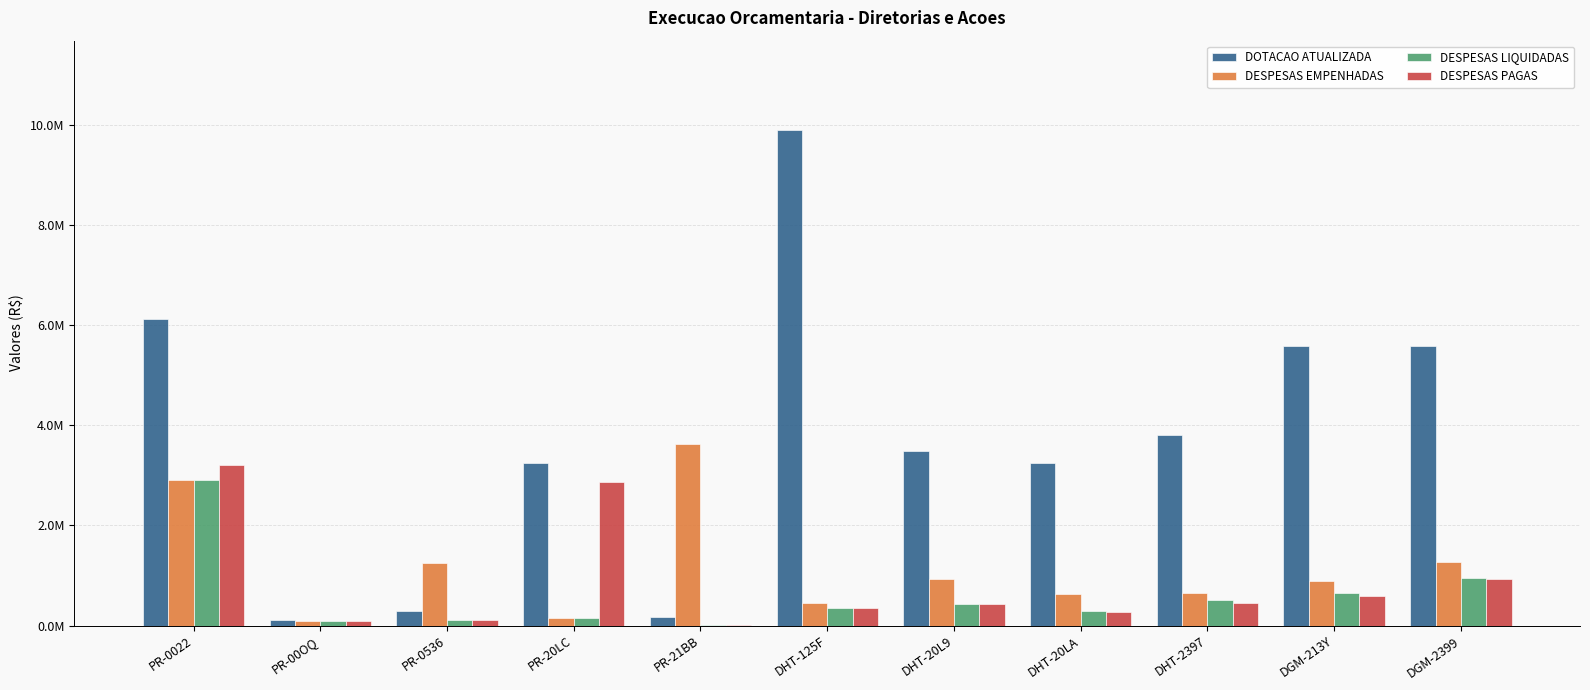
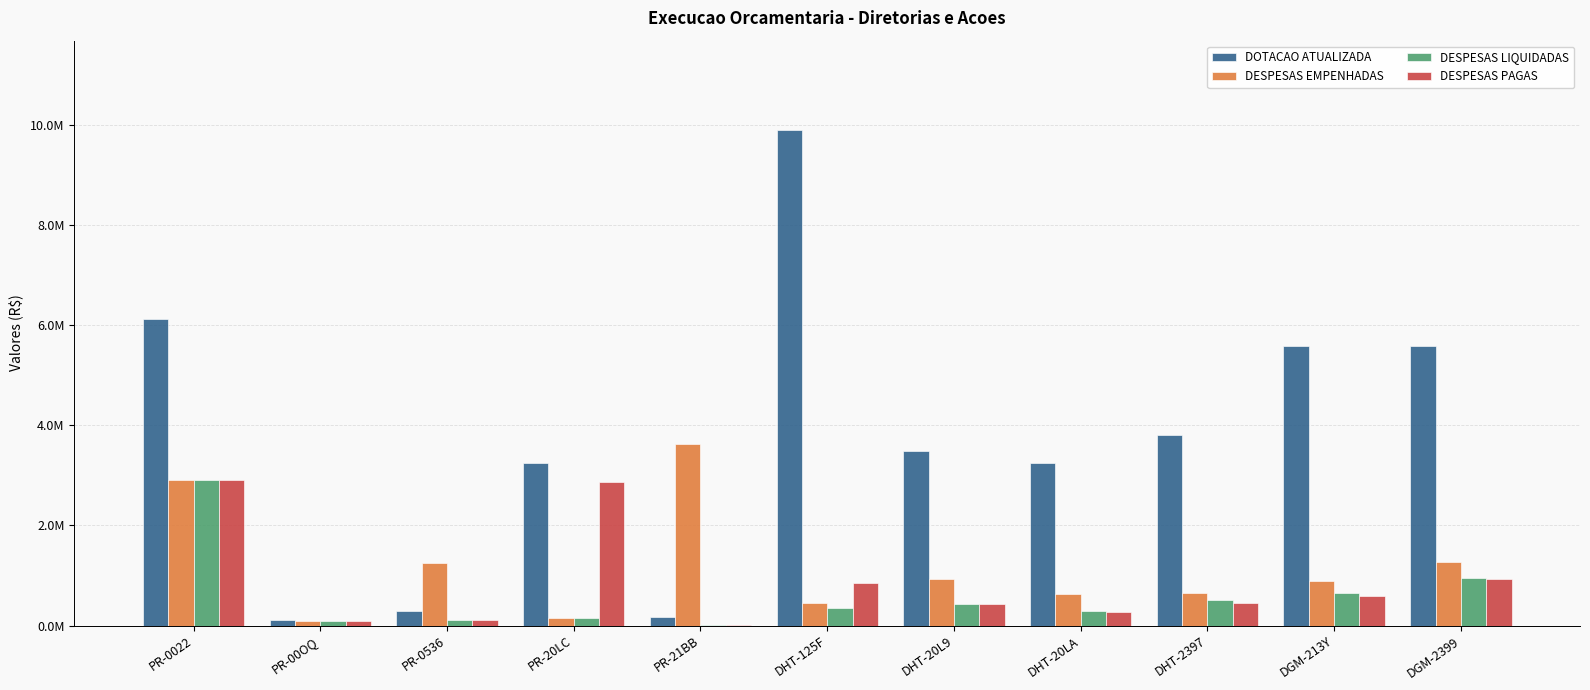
DESPESAS PAGAS, PR-0022: 3200000 -> 2900000
DESPESAS PAGAS, DHT-125F: 300000 -> 800000
